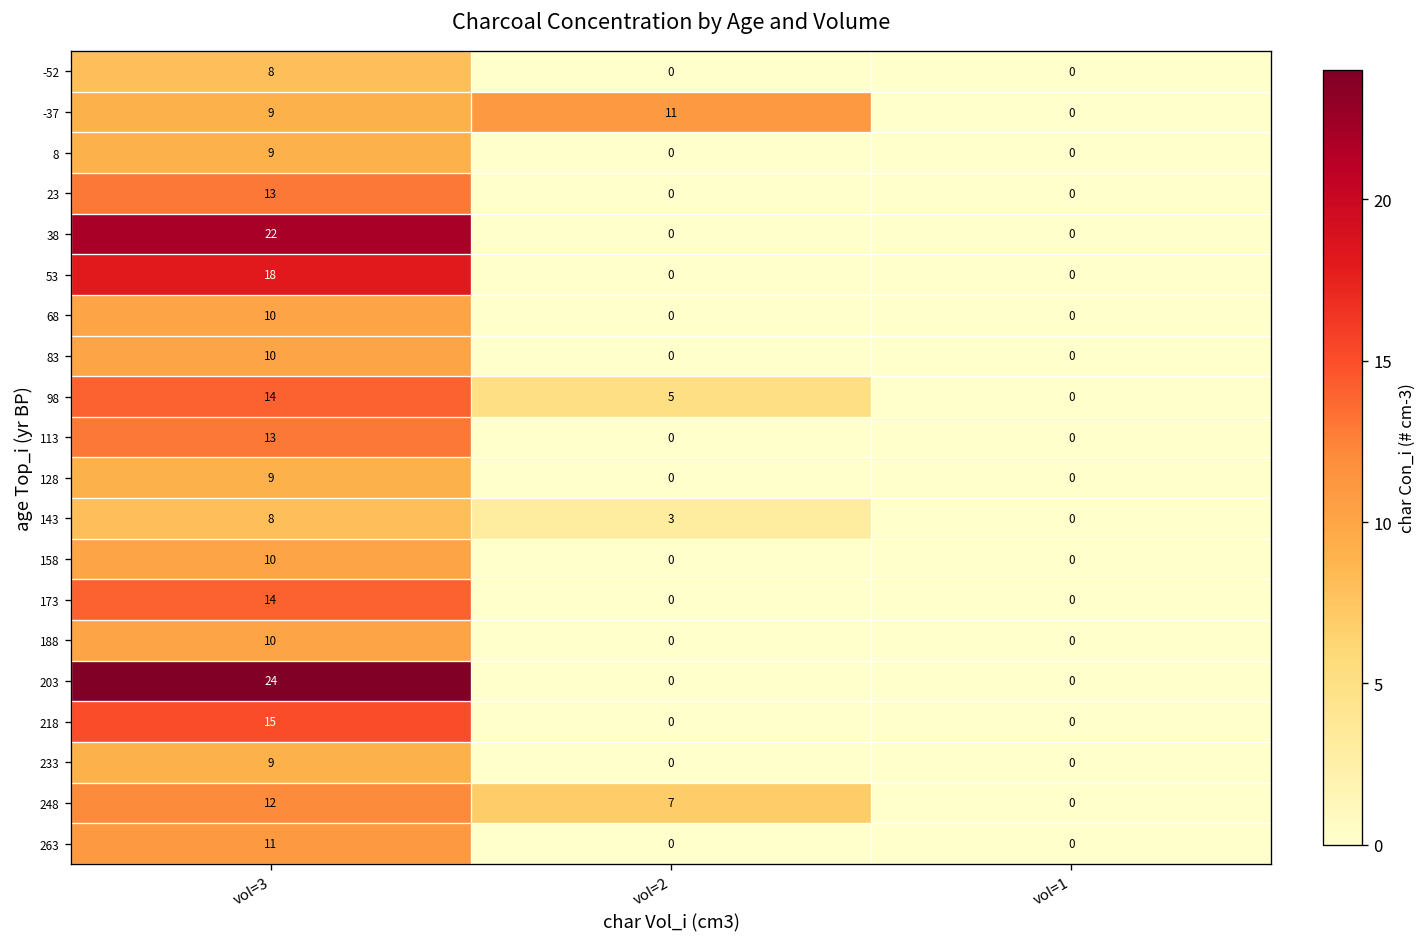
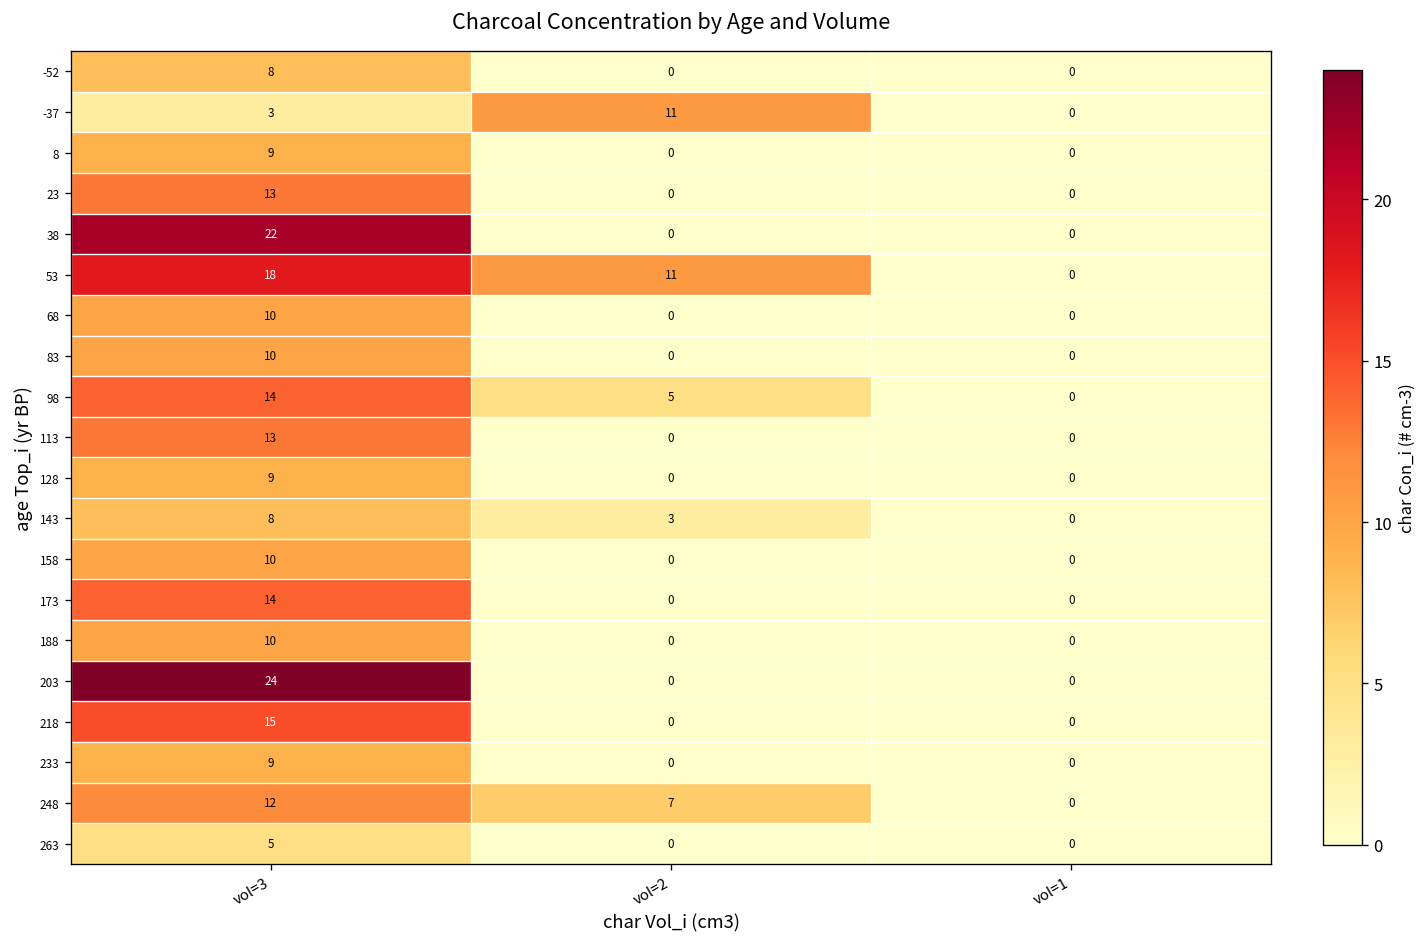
-37, vol=3: 9 -> 3
53, vol=2: 0 -> 11
263, vol=3: 11 -> 5
